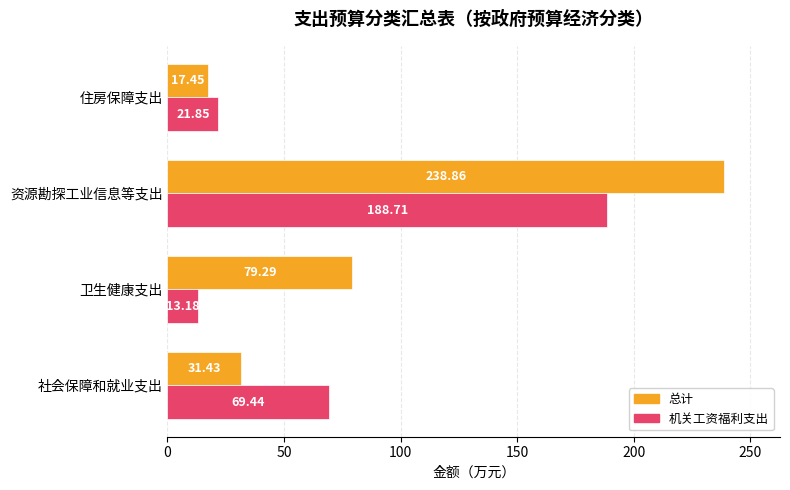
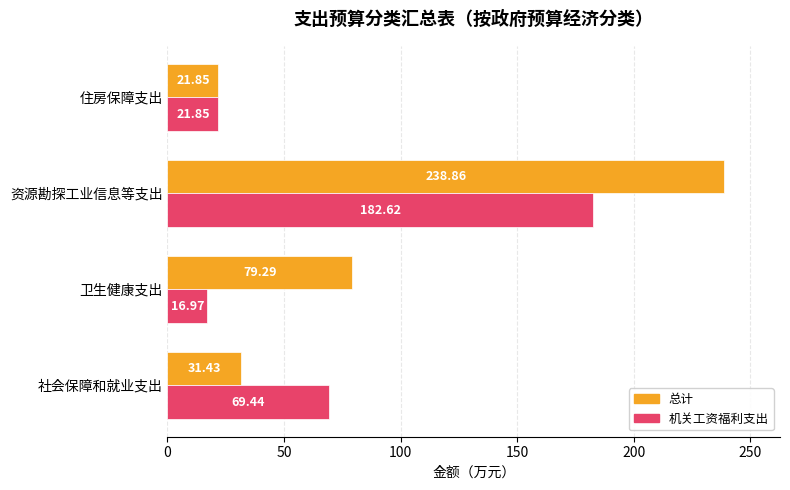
总计, 住房保障支出: 17.45 -> 21.85
机关工资福利支出, 资源勘探工业信息等支出: 188.71 -> 182.62
机关工资福利支出, 卫生健康支出: 13.18 -> 16.97
